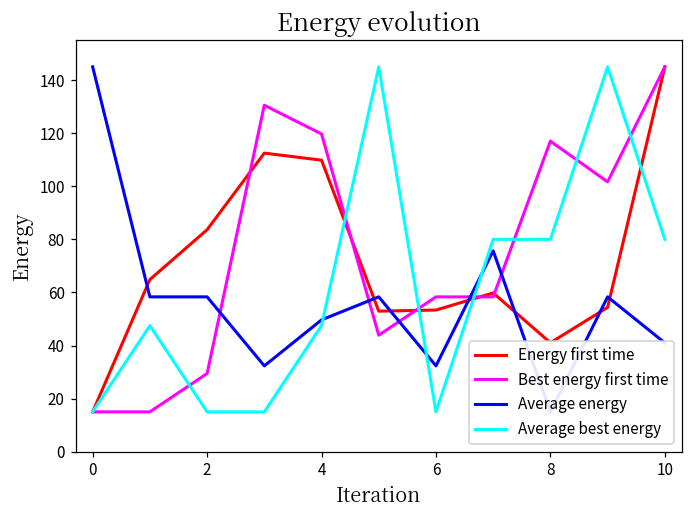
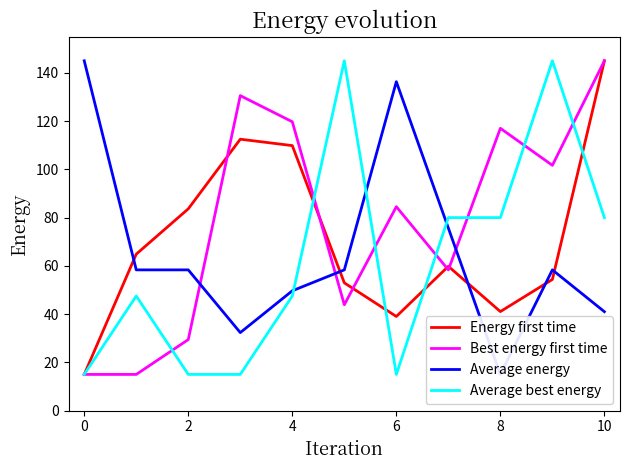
Energy first time, 6: 53 -> 39
Best energy first time, 6: 58 -> 85
Average energy, 6: 32 -> 136
